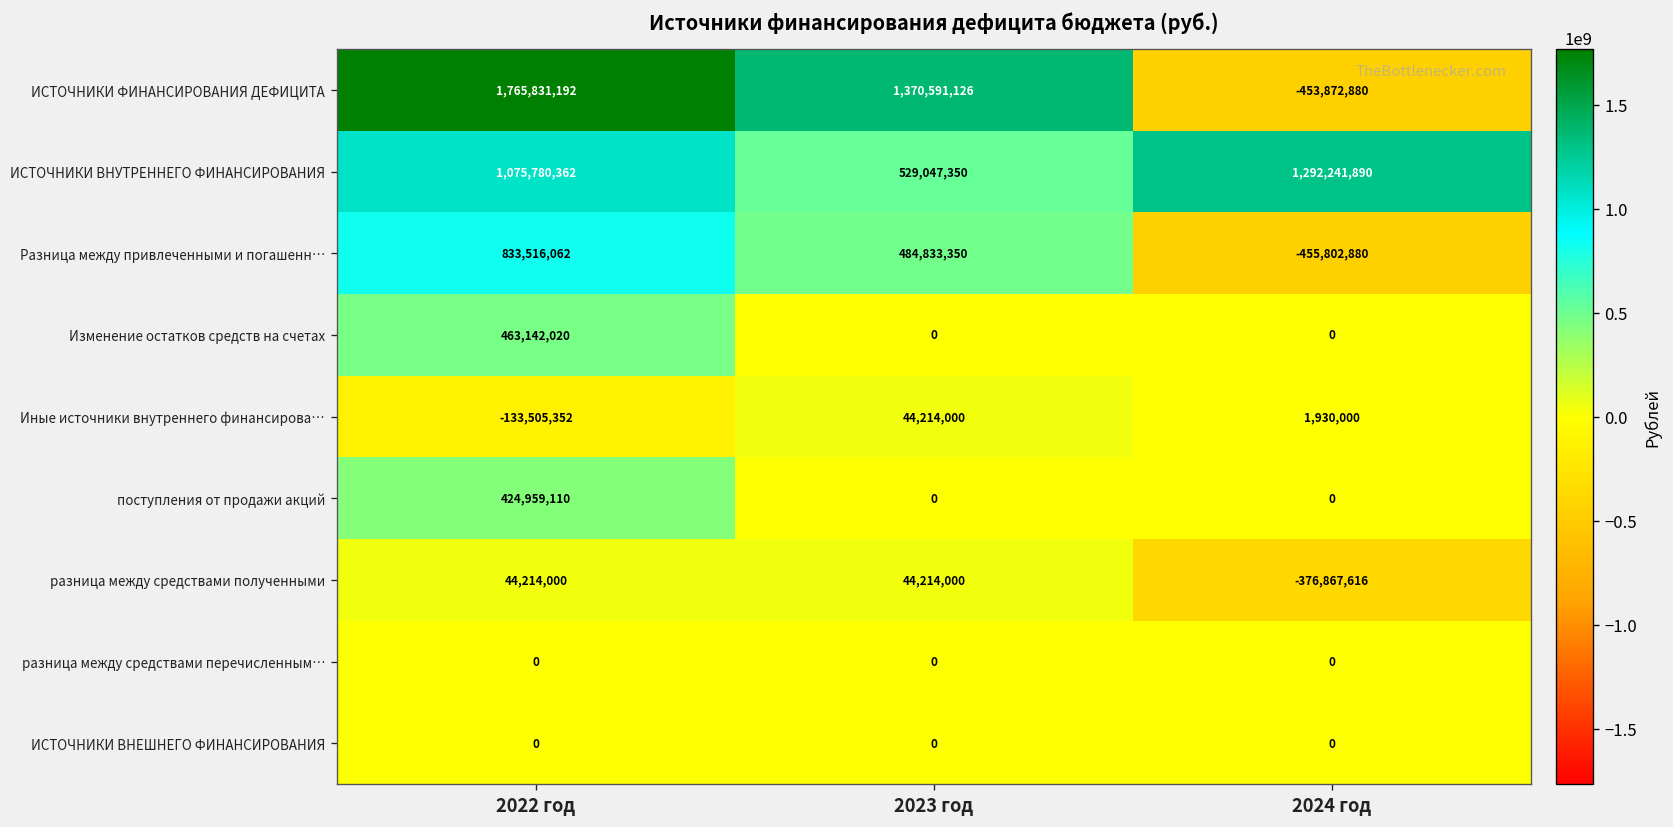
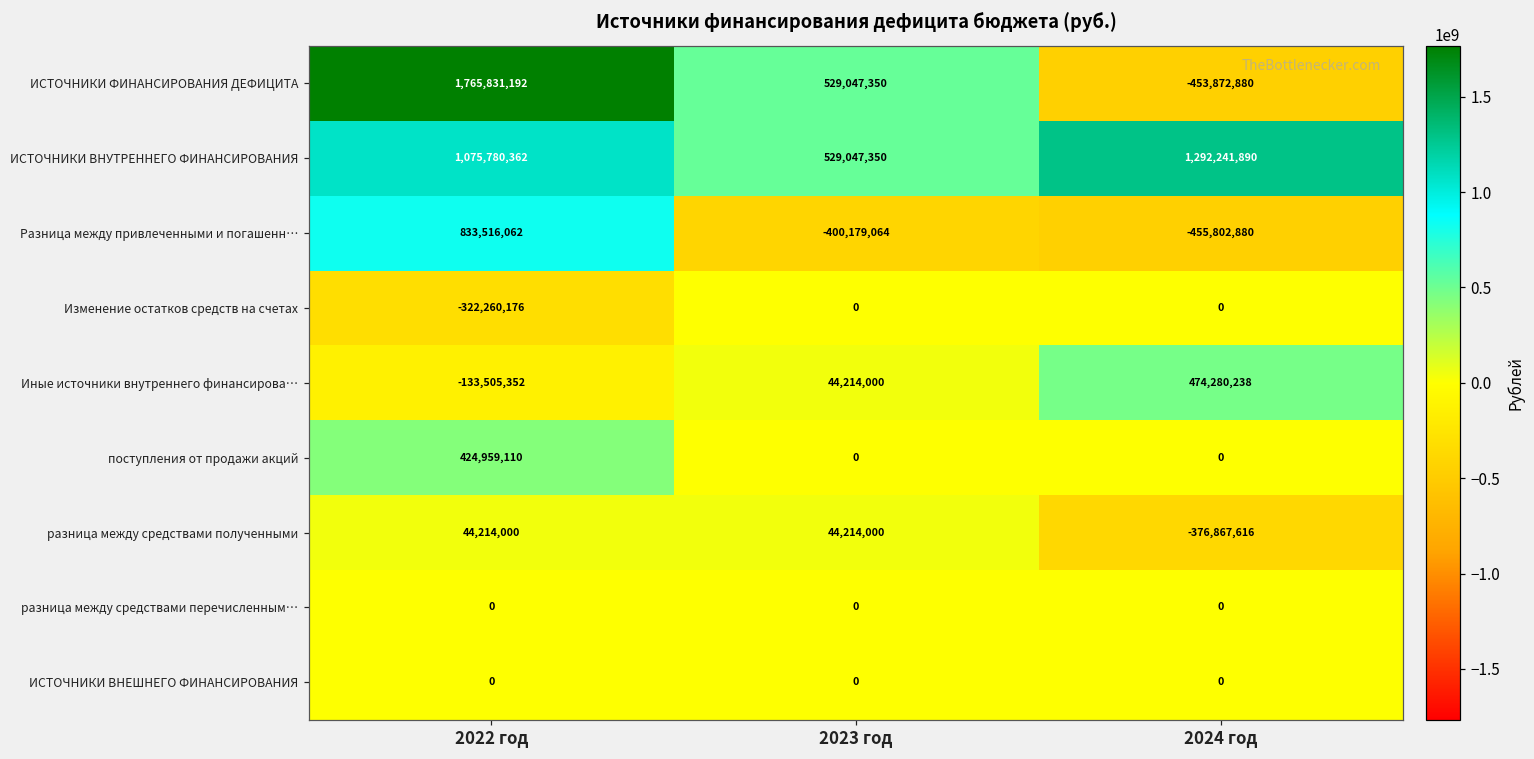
ИСТОЧНИКИ ФИНАНСИРОВАНИЯ ДЕФИЦИТА, 2023 год: 1,370,591,126 -> 529,047,350
Разница между привлеченными и погашенн…, 2023 год: 484,833,350 -> -400,179,064
Изменение остатков средств на счетах, 2022 год: 463,142,020 -> -322,260,176
Иные источники внутреннего финансирова…, 2024 год: 1,930,000 -> 474,280,238
